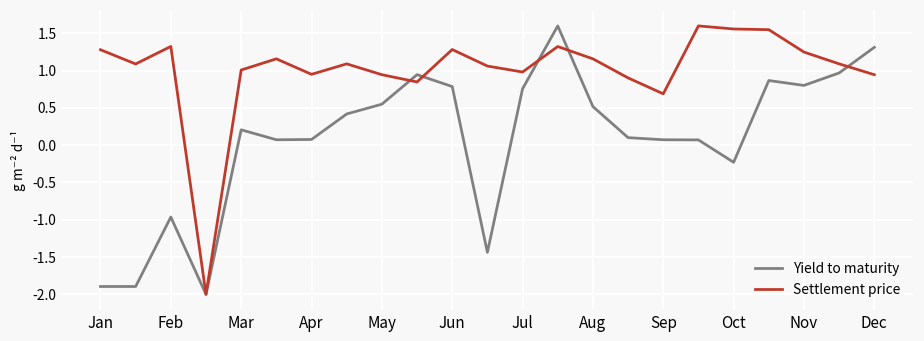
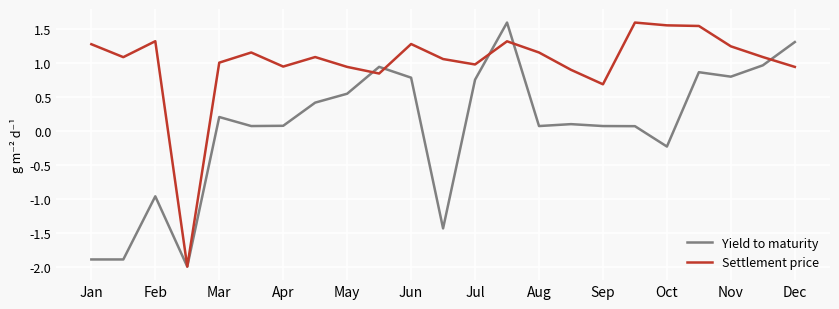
Yield to maturity, Aug: 0.5 -> 0.1
